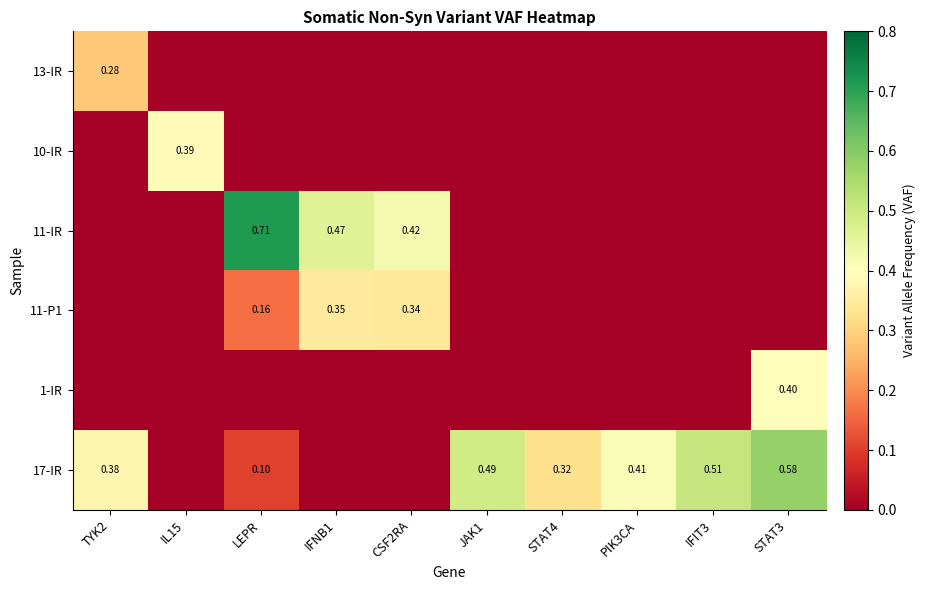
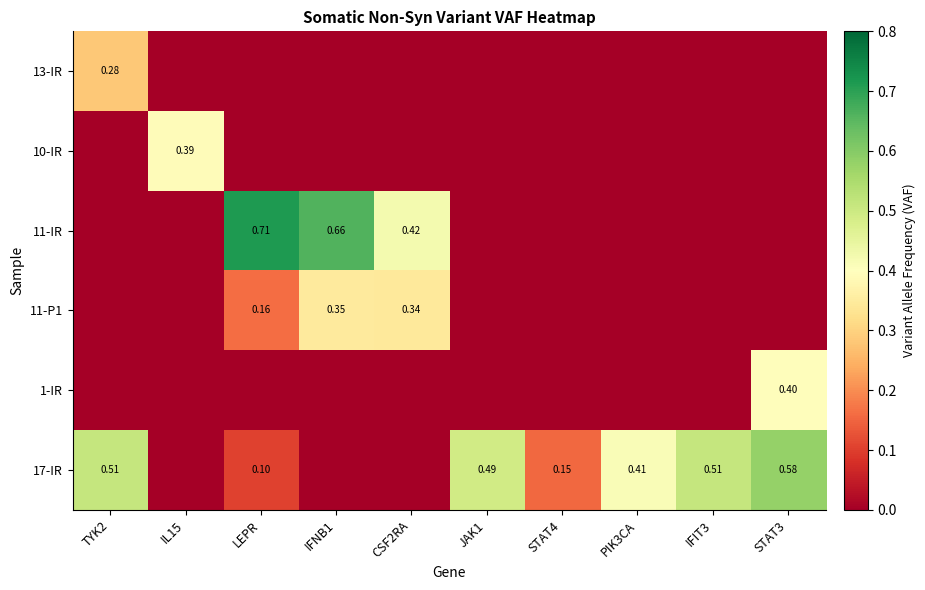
11-IR, IFNB1: 0.47 -> 0.66
17-IR, TYK2: 0.38 -> 0.51
17-IR, STAT4: 0.32 -> 0.15
